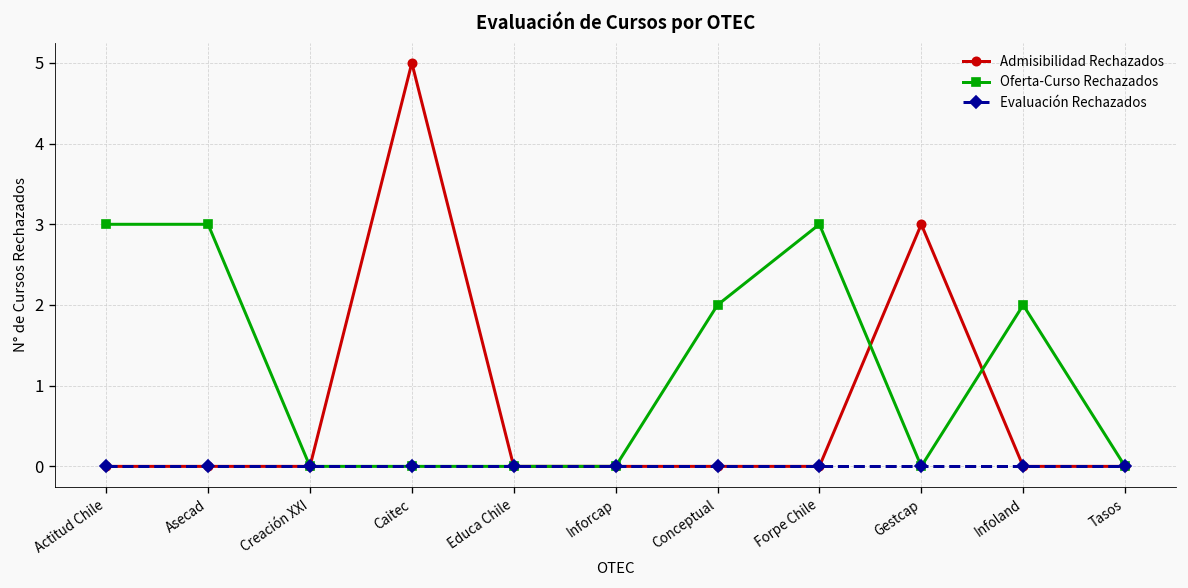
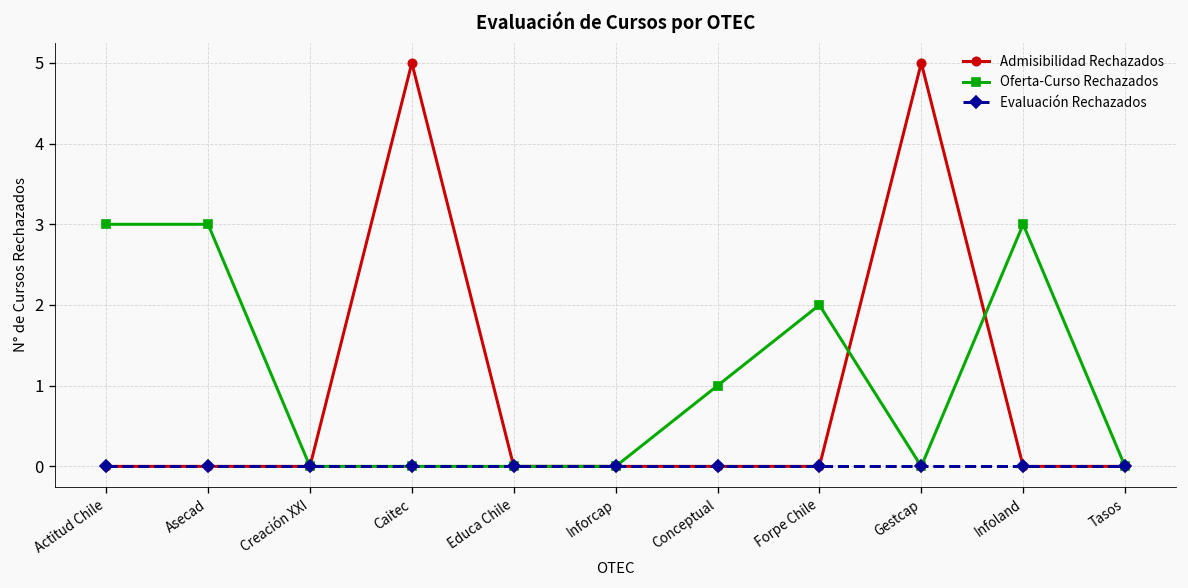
Oferta-Curso Rechazados, Conceptual: 2 -> 1
Oferta-Curso Rechazados, Forpe Chile: 3 -> 2
Admisibilidad Rechazados, Gestcap: 3 -> 5
Oferta-Curso Rechazados, Infoland: 2 -> 3
